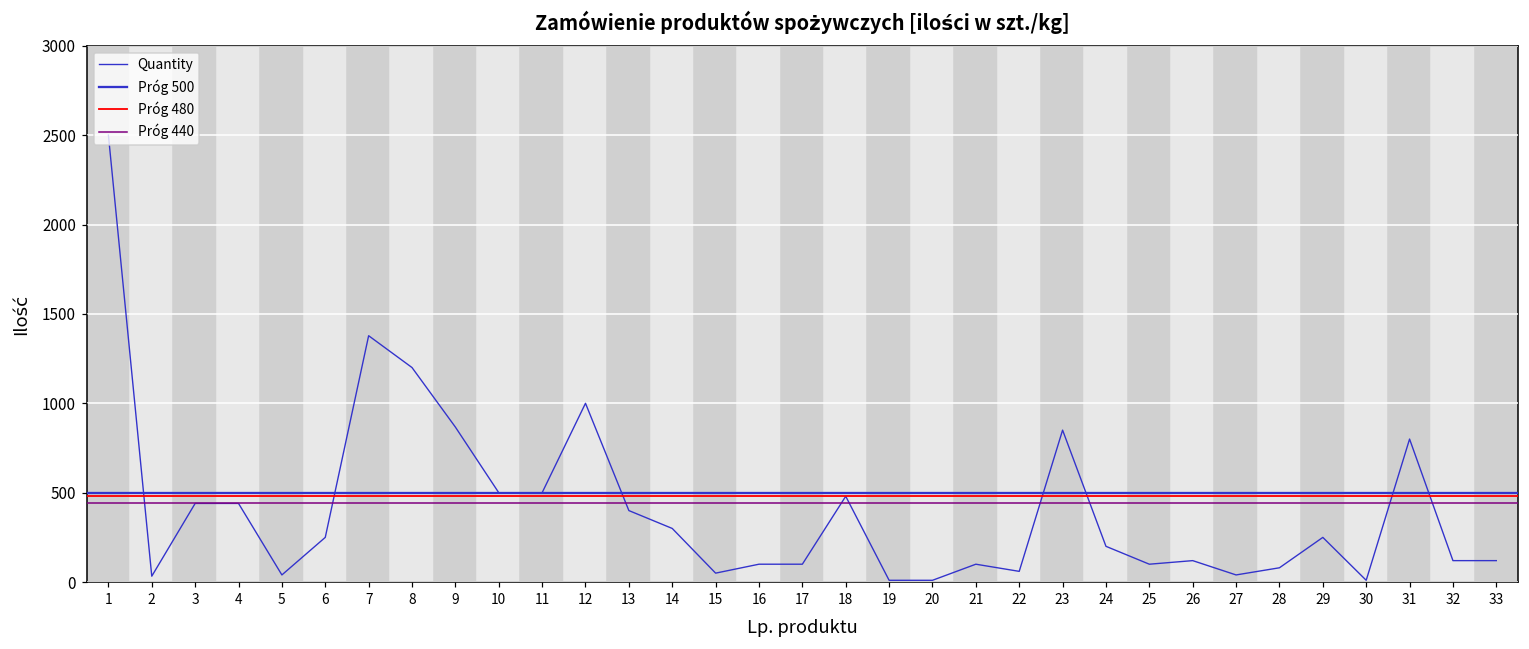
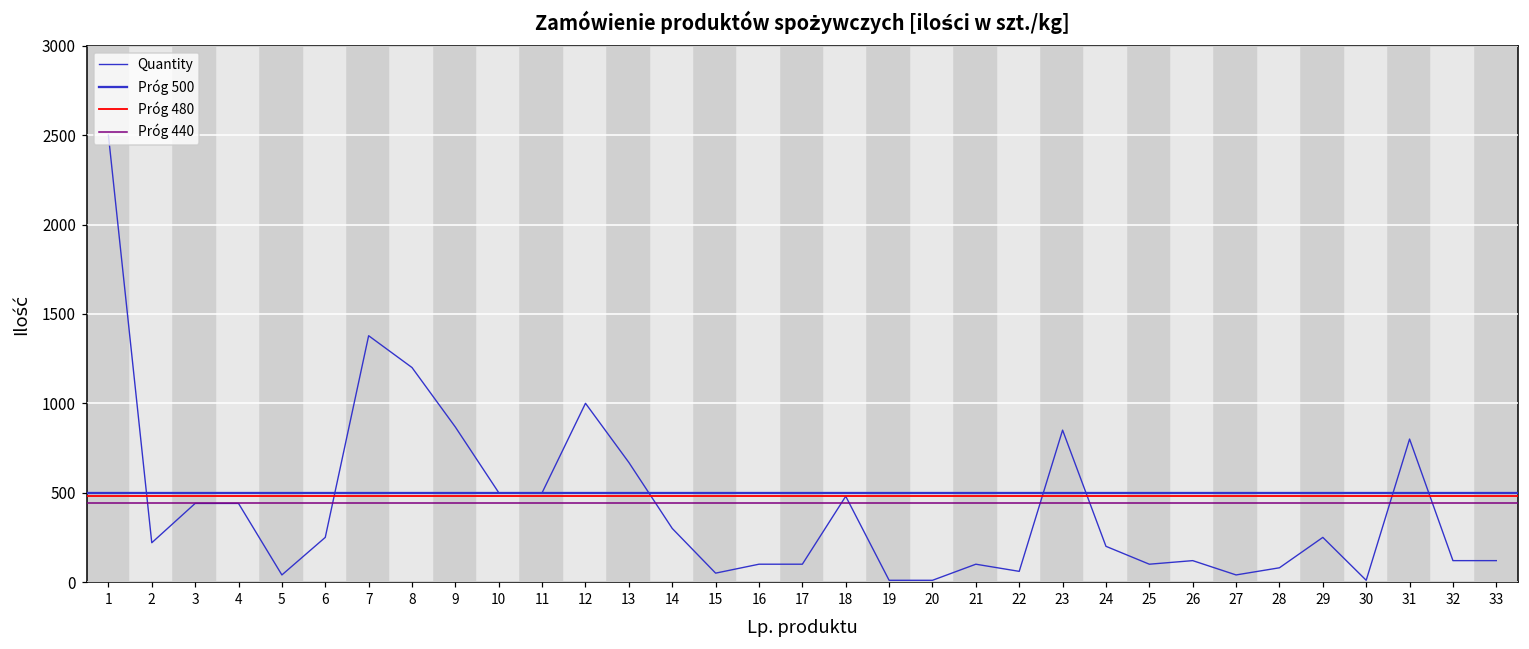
2: 30 -> 220
13: 400 -> 670
